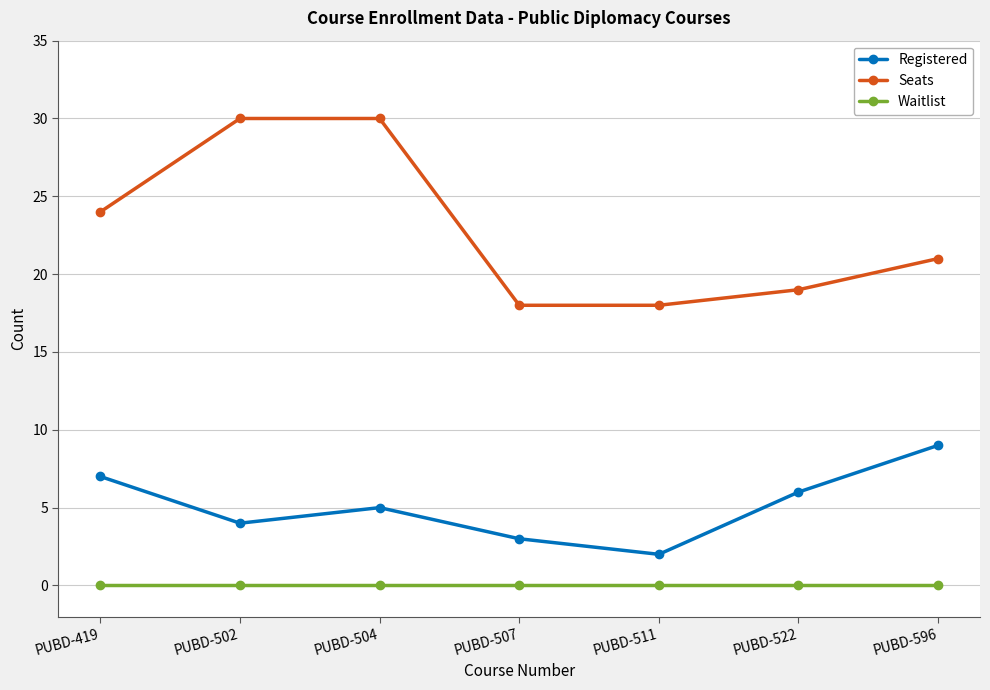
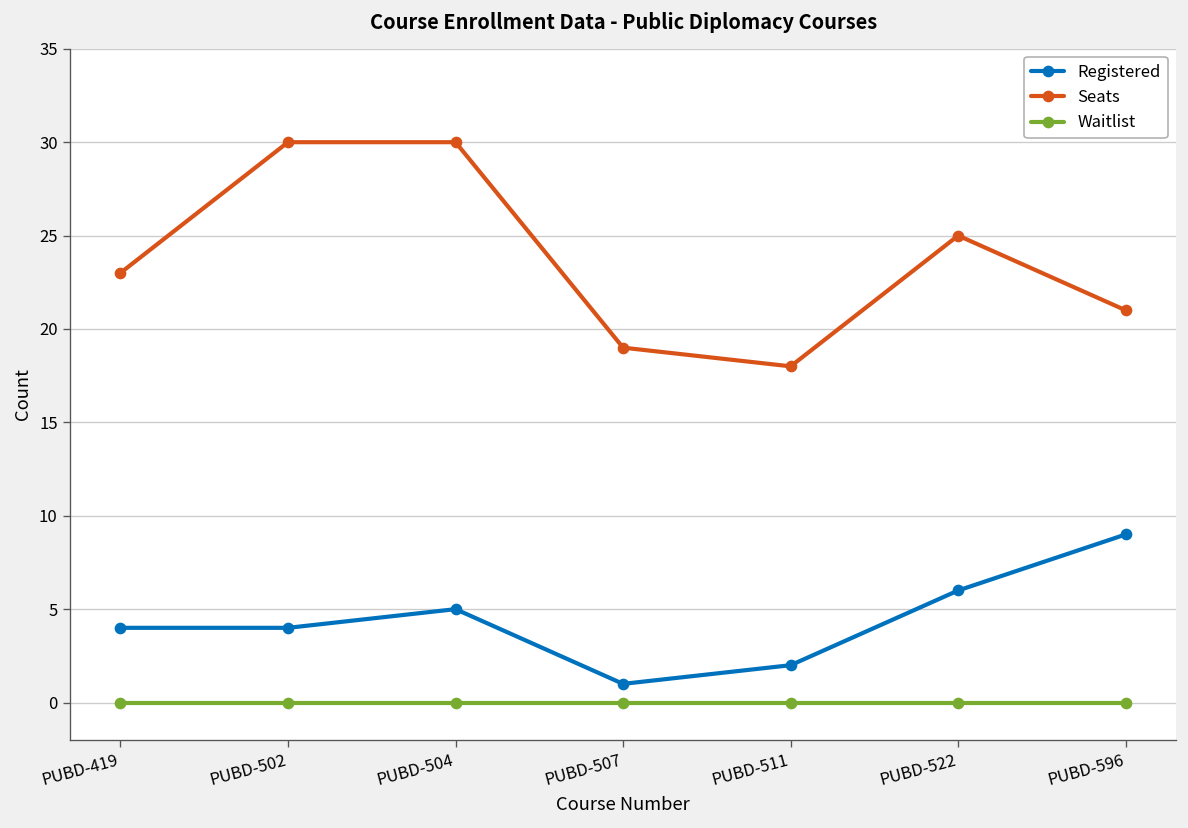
Registered, PUBD-419: 7 -> 4
Seats, PUBD-419: 24 -> 23
Registered, PUBD-507: 3 -> 1
Seats, PUBD-507: 18 -> 19
Seats, PUBD-522: 19 -> 25
